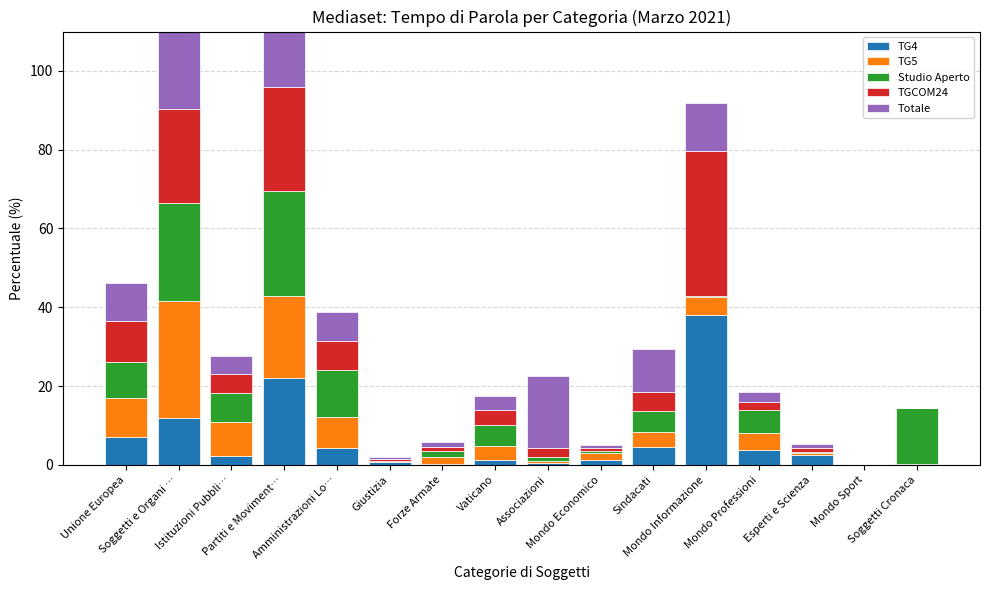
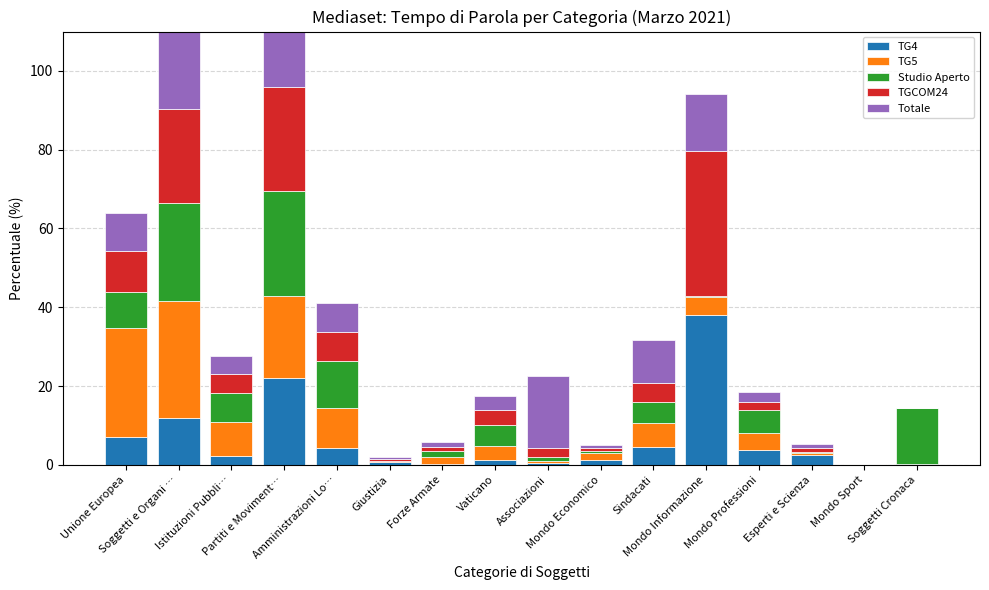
TG5, Unione Europea: 10 -> 28
TG5, Amministrazioni Lo…: 8 -> 10
TG5, Sindacati: 4 -> 6
Totale, Mondo Informazione: 12 -> 14
